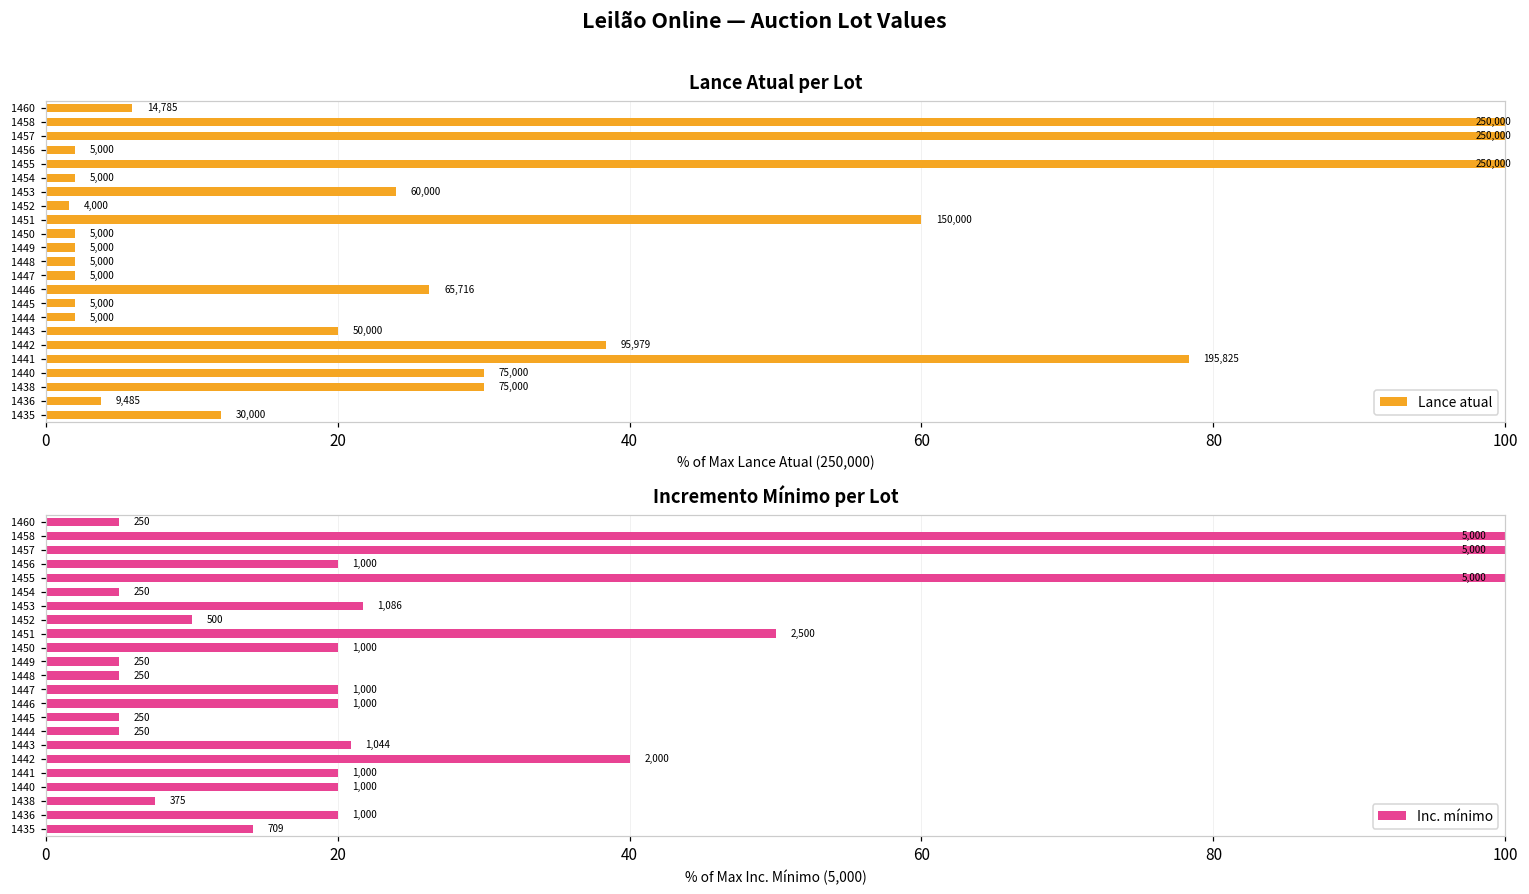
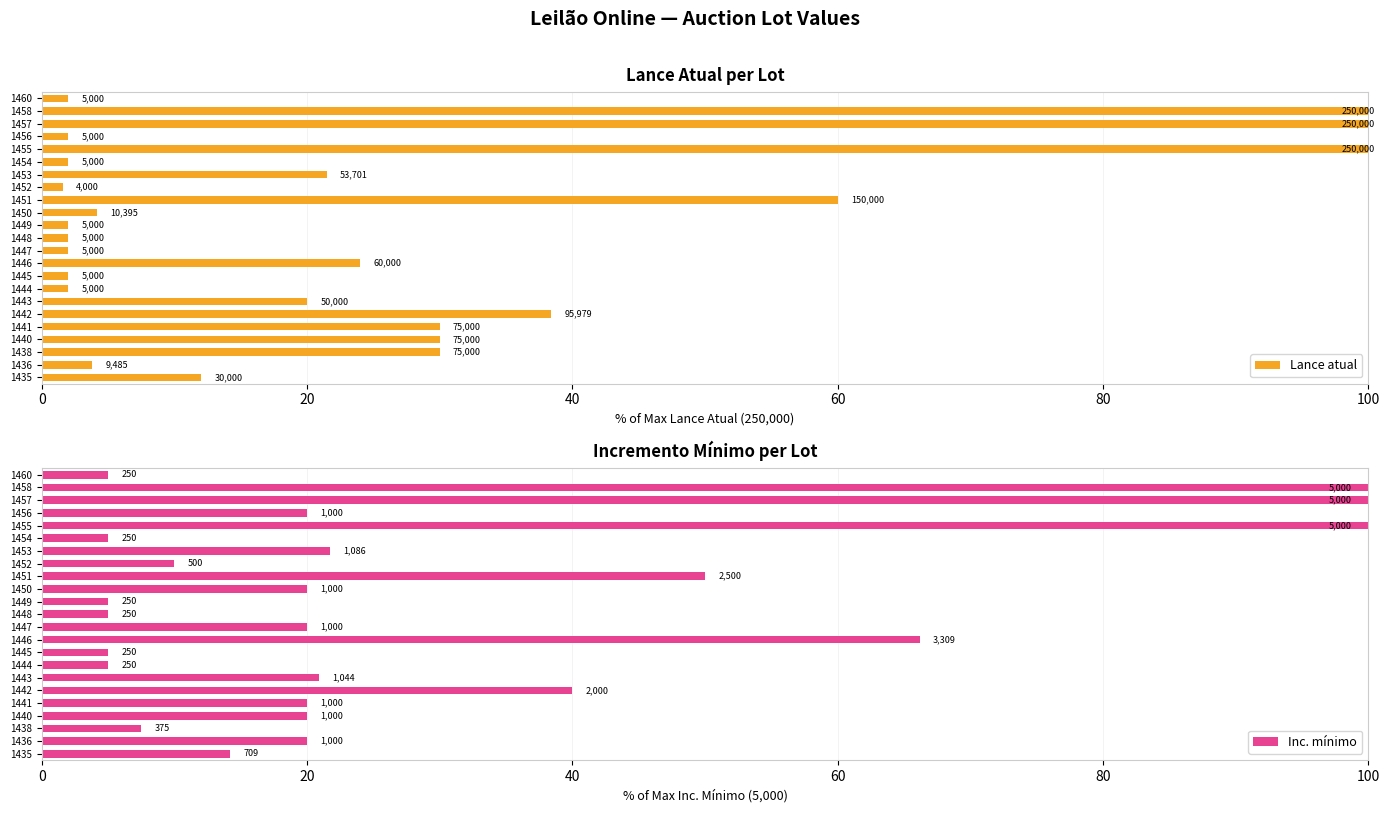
Lance Atual per Lot, 1460: 14,785 -> 5,000
Lance Atual per Lot, 1453: 60,000 -> 53,701
Lance Atual per Lot, 1450: 5,000 -> 10,395
Lance Atual per Lot, 1446: 65,716 -> 60,000
Lance Atual per Lot, 1441: 195,825 -> 75,000
Incremento Mínimo per Lot, 1446: 1,000 -> 3,309
